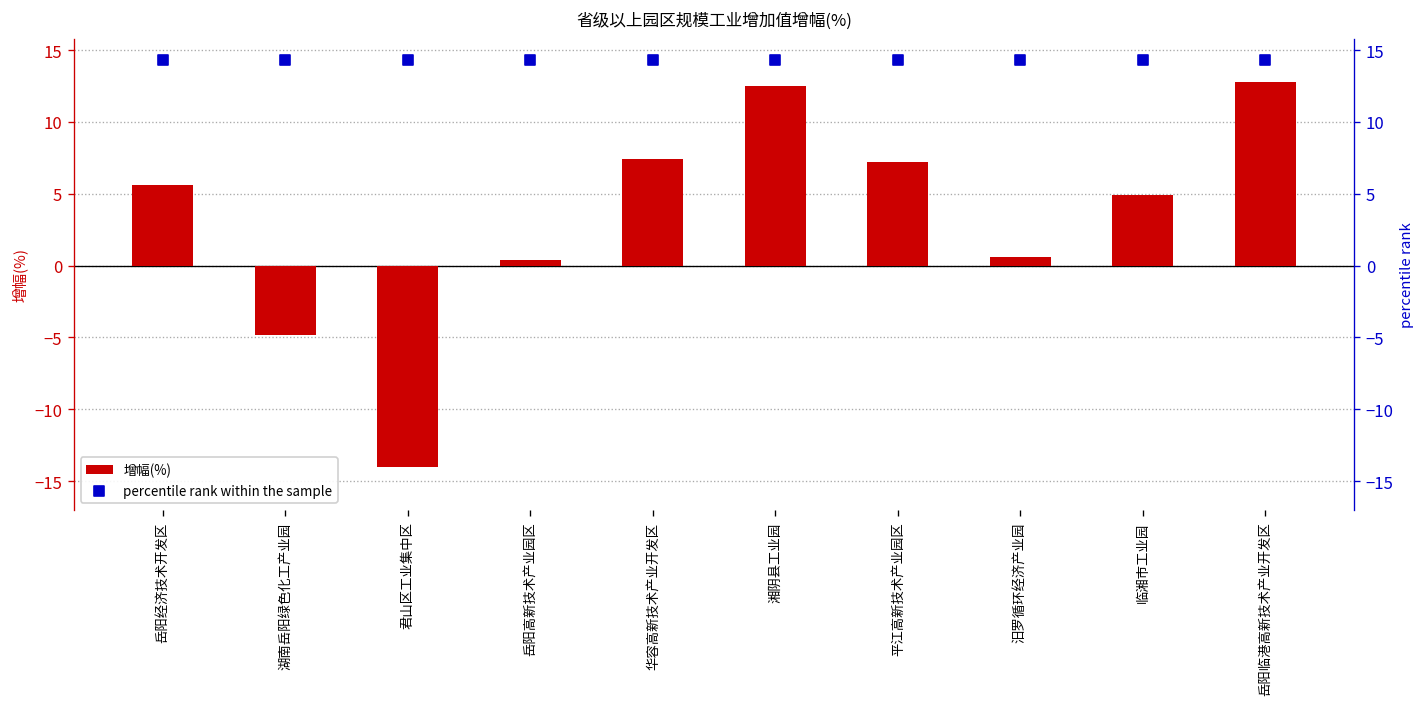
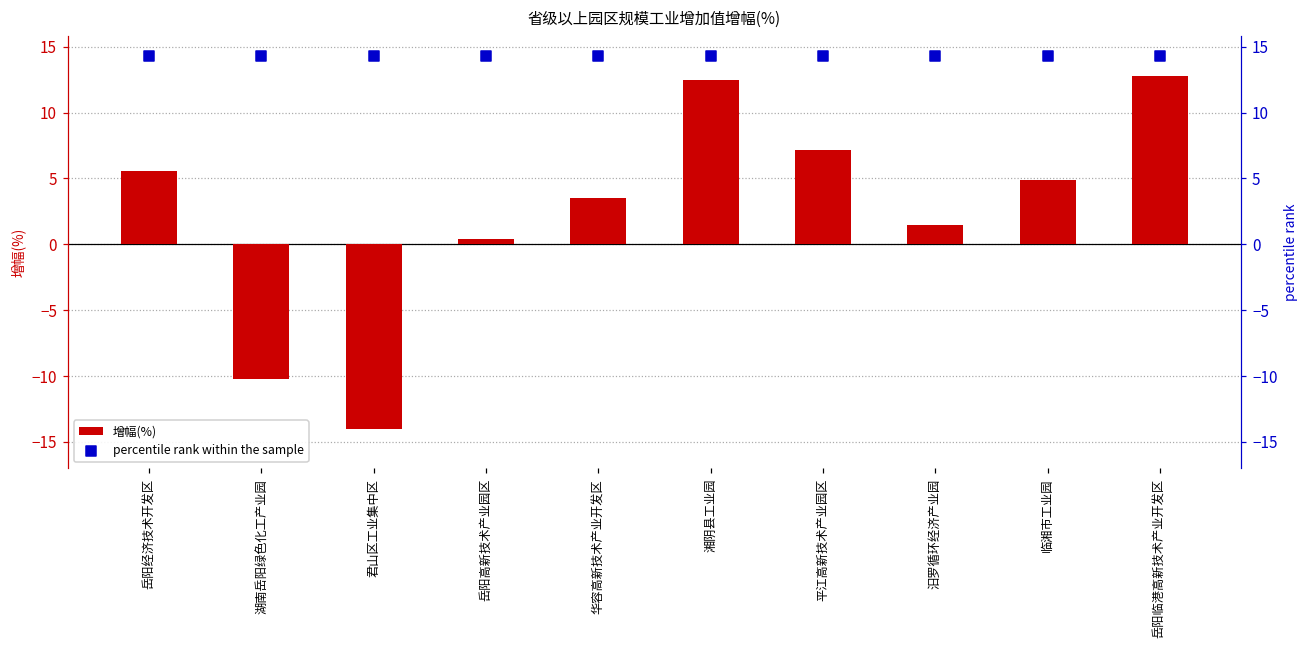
增幅(%), 湖南岳阳绿色化工产业园: -4.8 -> -10.2
增幅(%), 华容高新技术产业开发区: 7.4 -> 3.5
增幅(%), 汨罗循环经济产业园: 0.6 -> 1.5
